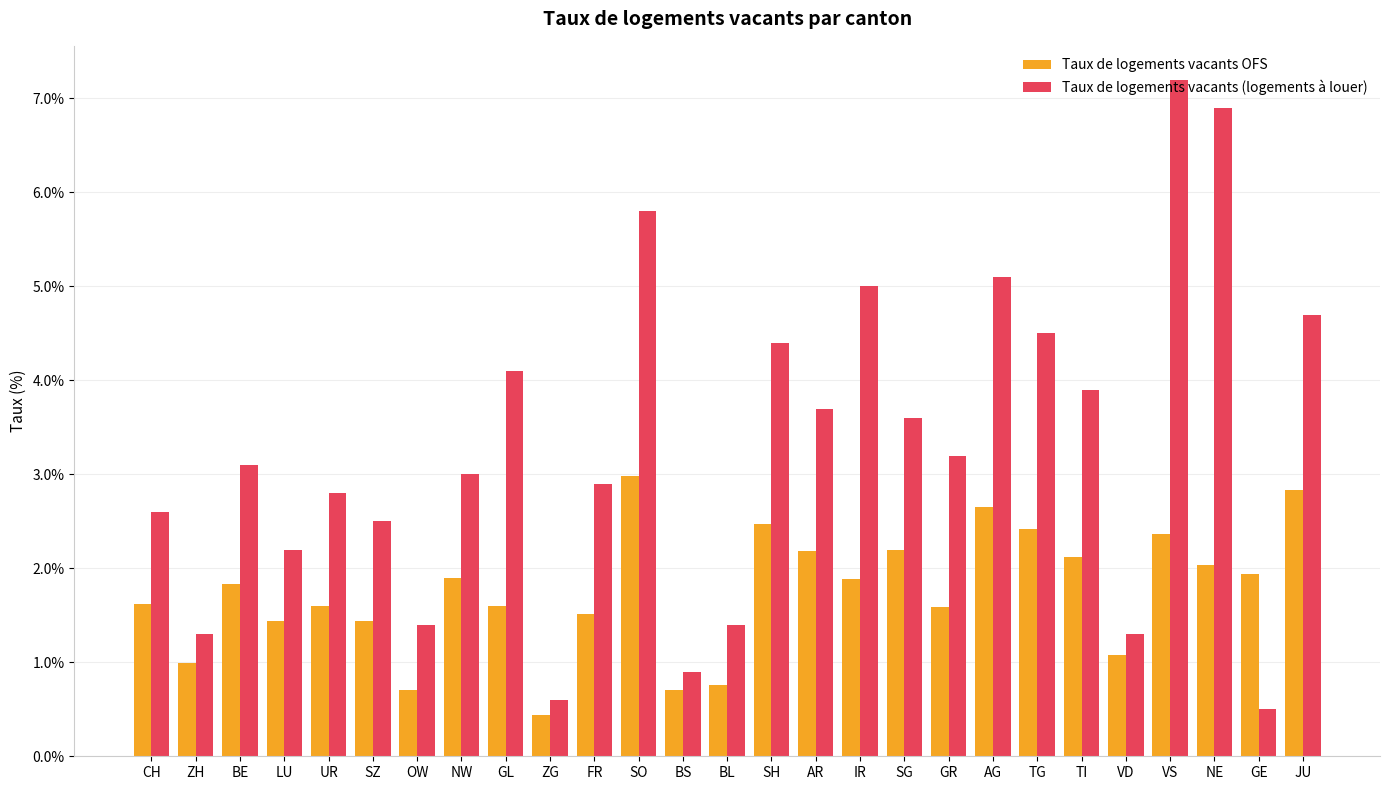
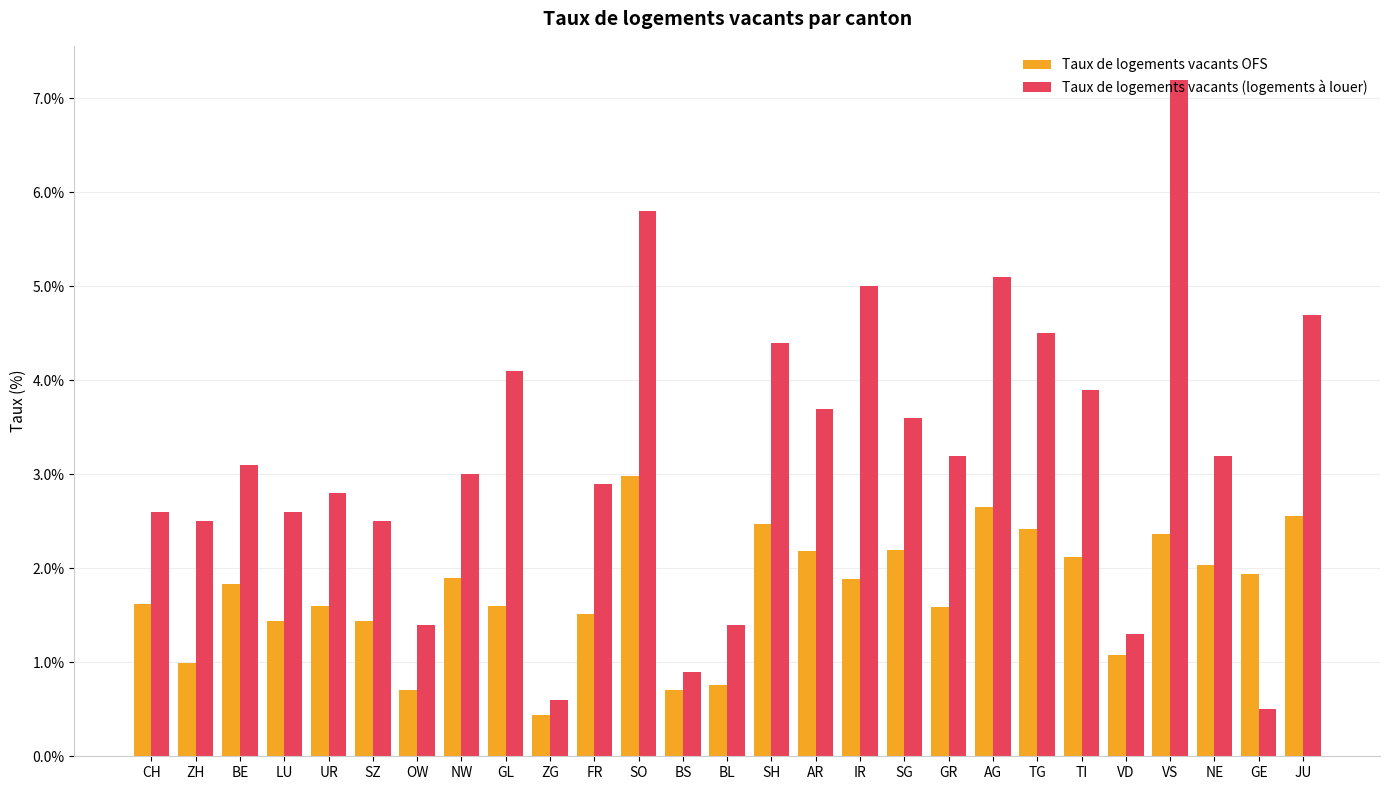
Taux de logements vacants (logements à louer), ZH: 1.3% -> 2.5%
Taux de logements vacants (logements à louer), LU: 2.2% -> 2.6%
Taux de logements vacants (logements à louer), NE: 6.9% -> 3.2%
Taux de logements vacants OFS, JU: 2.8% -> 2.6%
